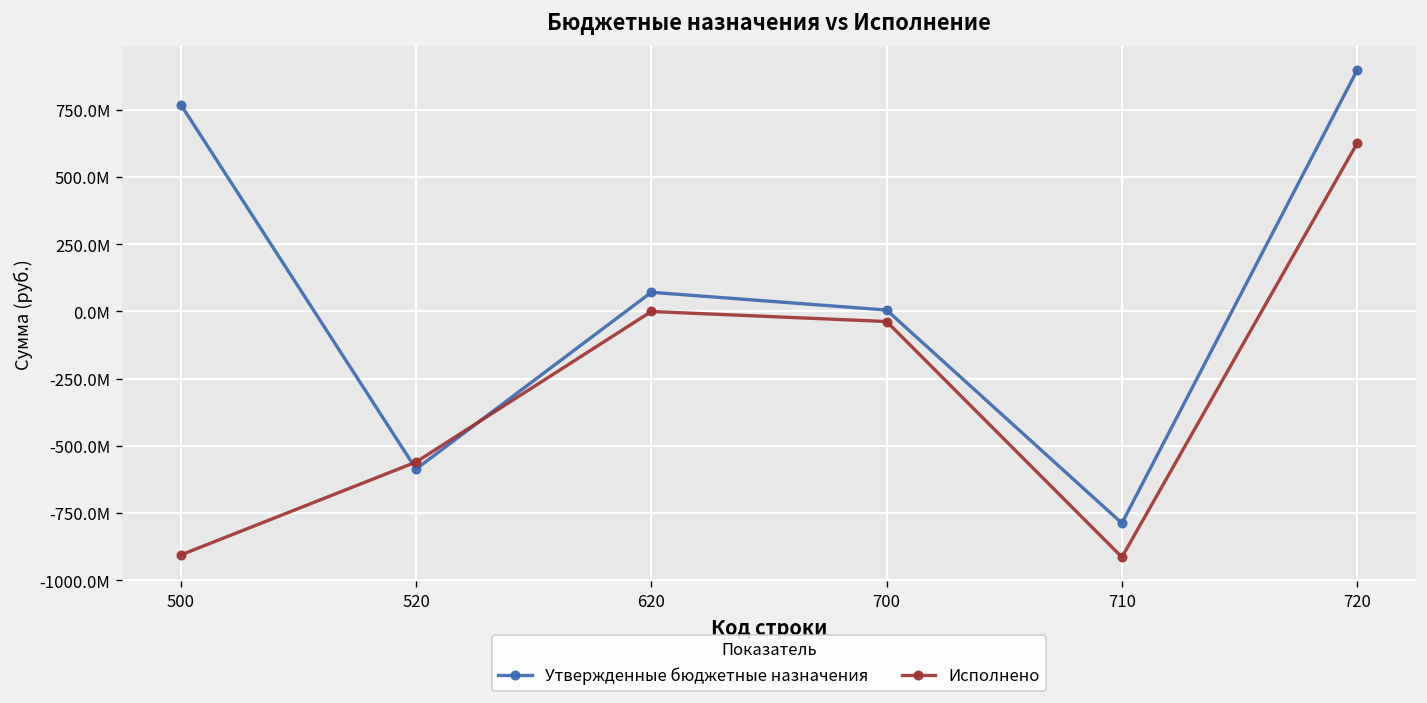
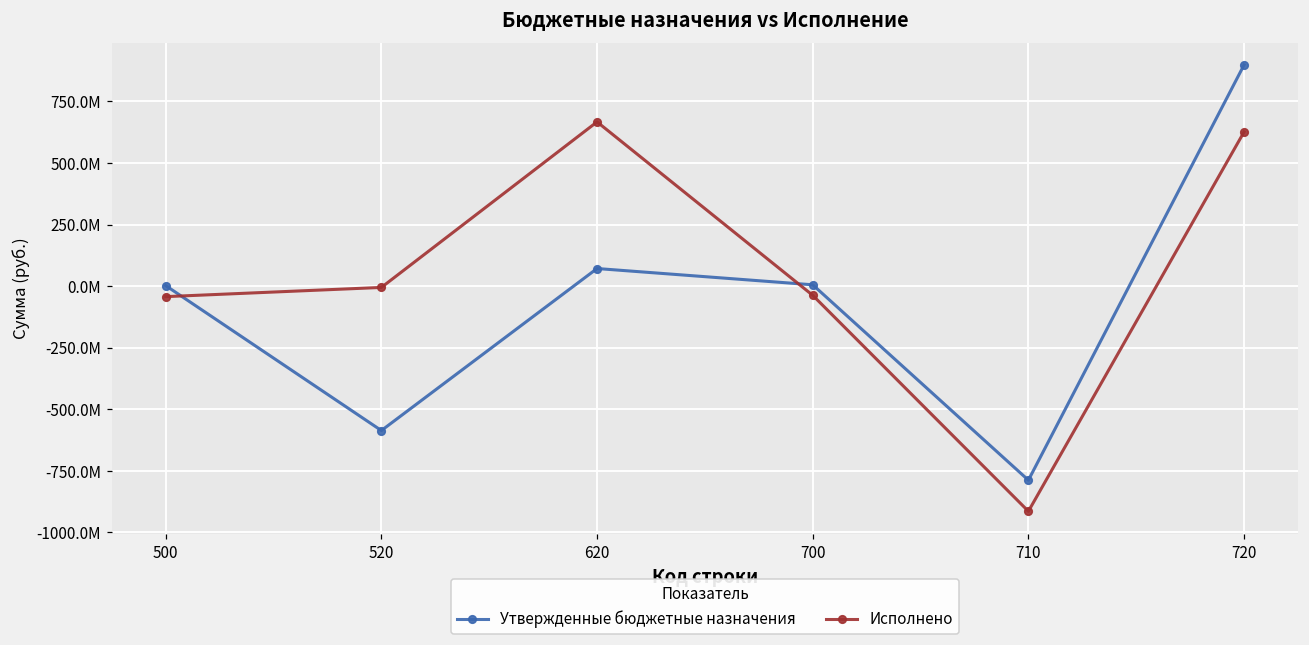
Утвержденные бюджетные назначения, 500: 770000000 -> 0
Исполнено, 500: -910000000 -> -40000000
Исполнено, 520: -560000000 -> -10000000
Исполнено, 620: 0 -> 670000000
